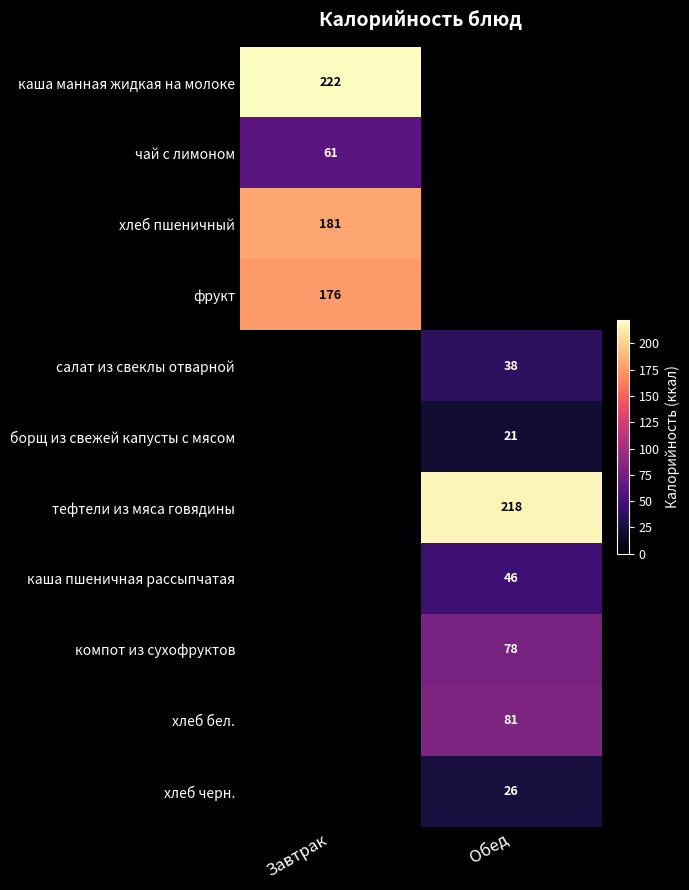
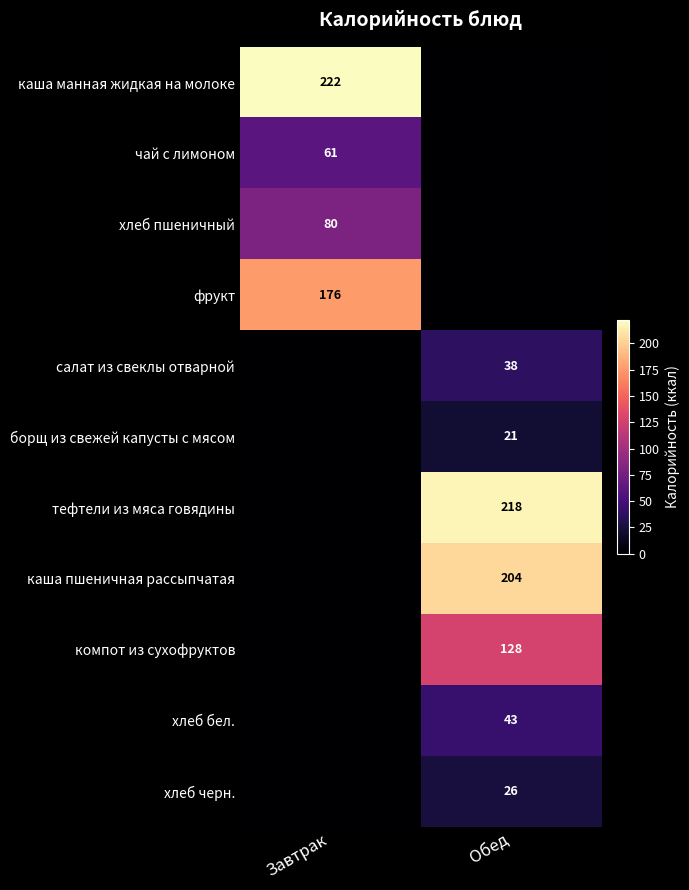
хлеб пшеничный, Завтрак: 181 -> 80
каша пшеничная рассыпчатая, Обед: 46 -> 204
компот из сухофруктов, Обед: 78 -> 128
хлеб бел., Обед: 81 -> 43
